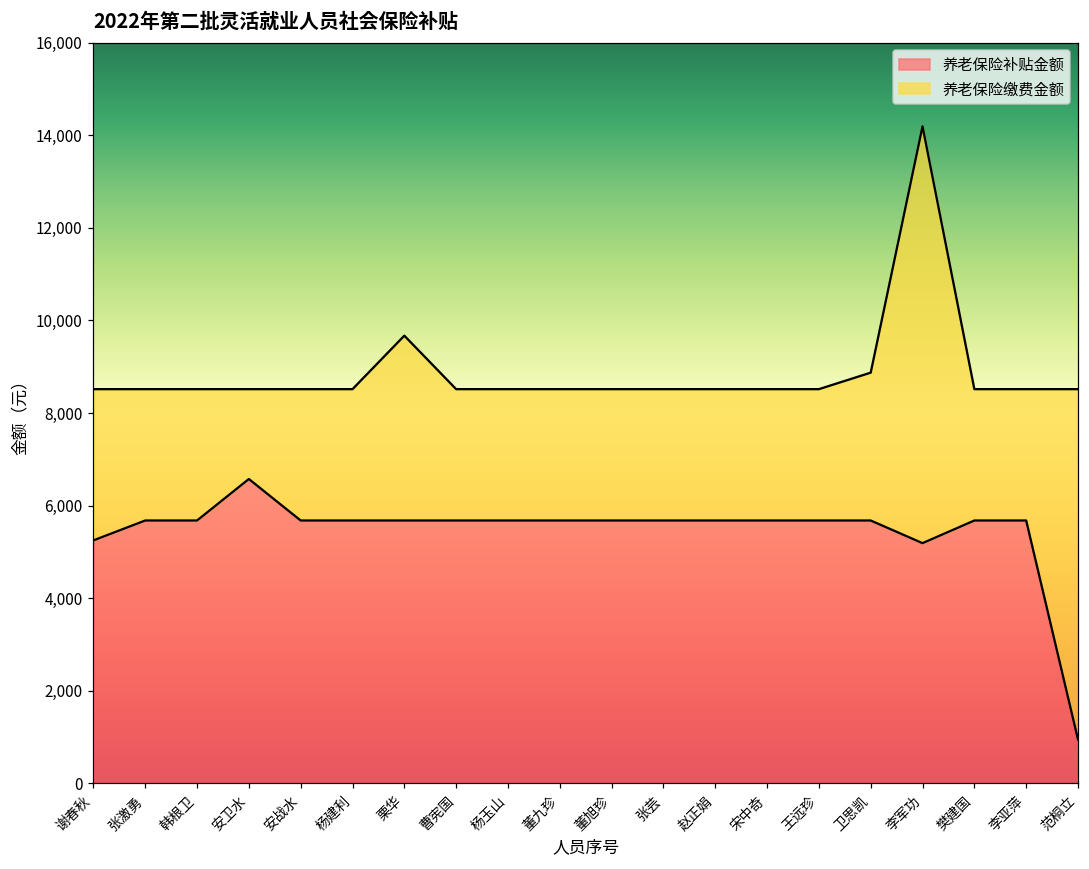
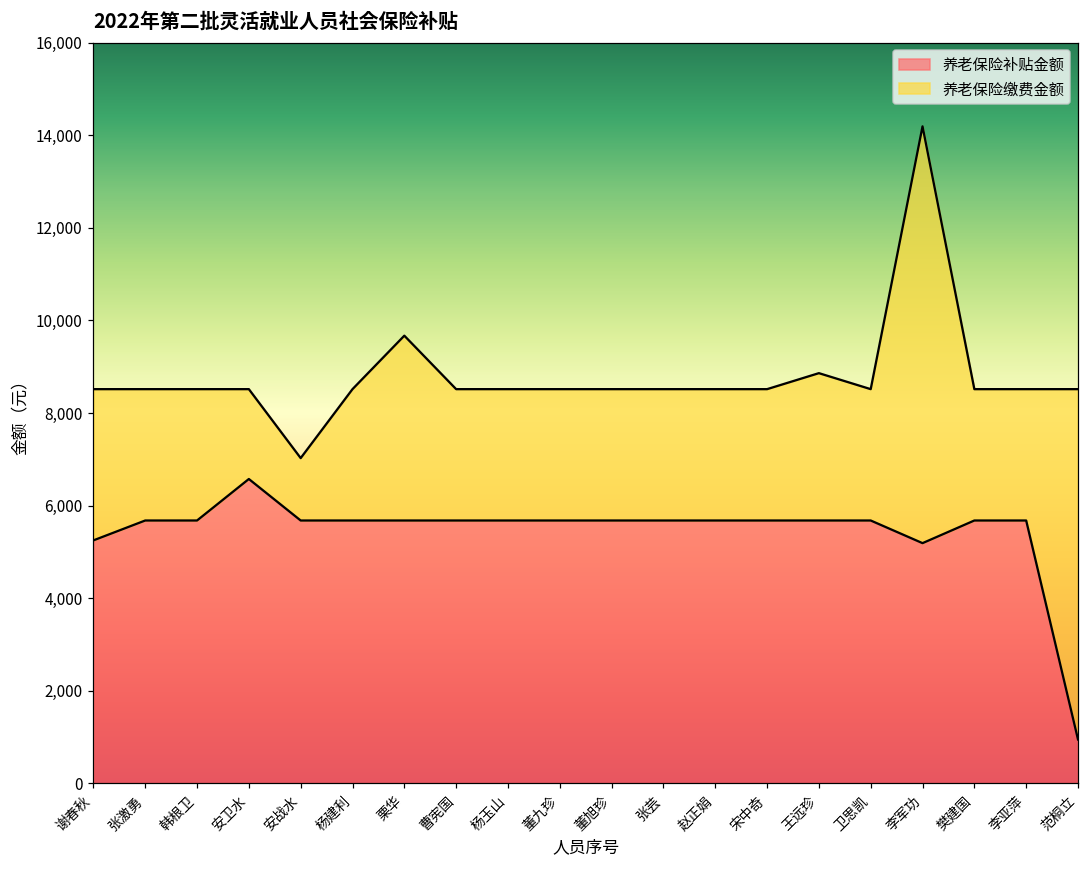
养老保险缴费金额, 安战水: 8,500 -> 7,000
养老保险缴费金额, 王远珍: 8,500 -> 8,900
养老保险缴费金额, 卫思凯: 8,900 -> 8,500
